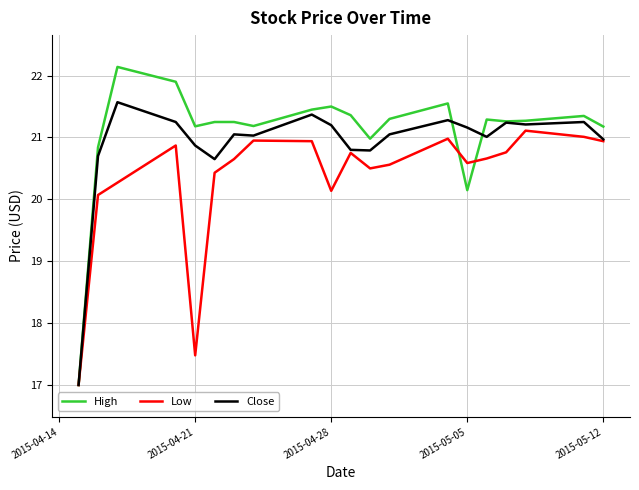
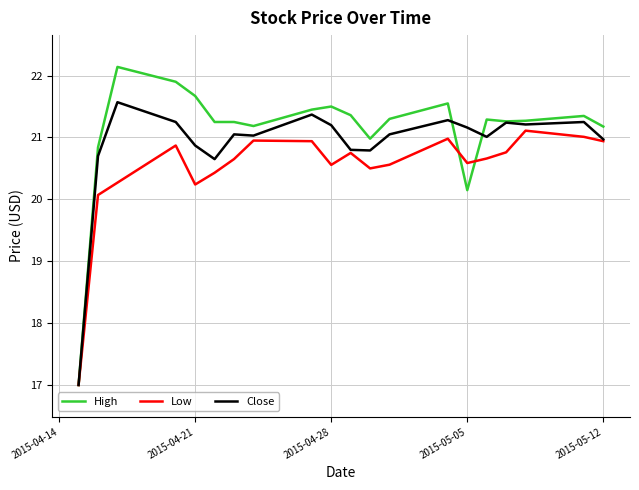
High, 2015-04-21: 21.2 -> 21.7
Low, 2015-04-21: 17.5 -> 20.2
Low, 2015-04-28: 20.1 -> 20.6
